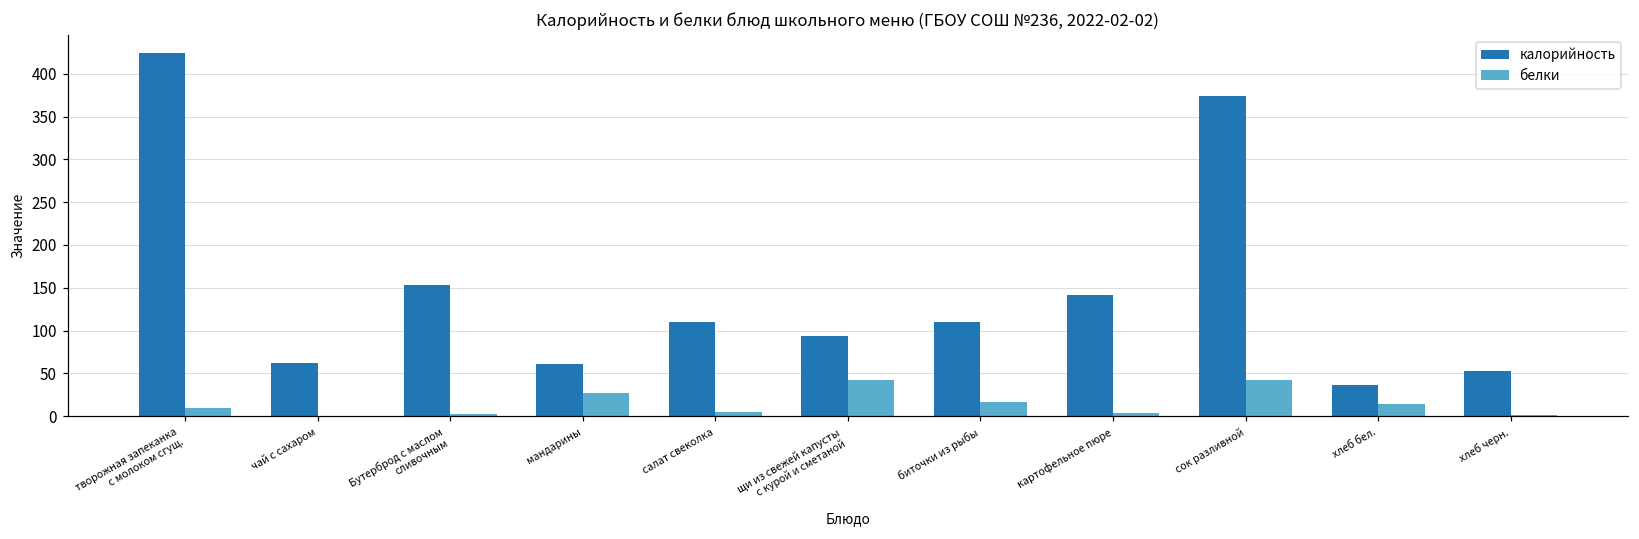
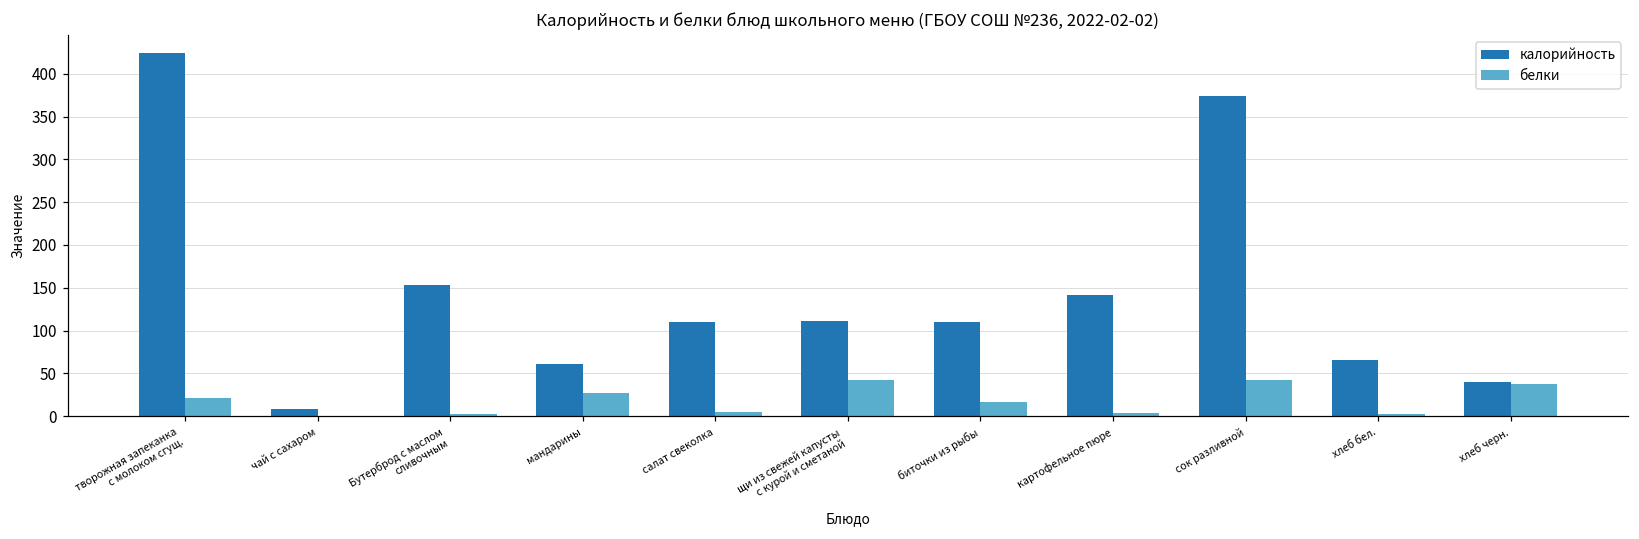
белки, творожная запеканка с молоком сгущ.: 10 -> 20
калорийность, чай с сахаром: 60 -> 10
калорийность, щи из свежей капусты с курой и сметаной: 90 -> 110
калорийность, хлеб бел.: 40 -> 70
белки, хлеб бел.: 10 -> 0
калорийность, хлеб черн.: 50 -> 40
белки, хлеб черн.: 0 -> 40
